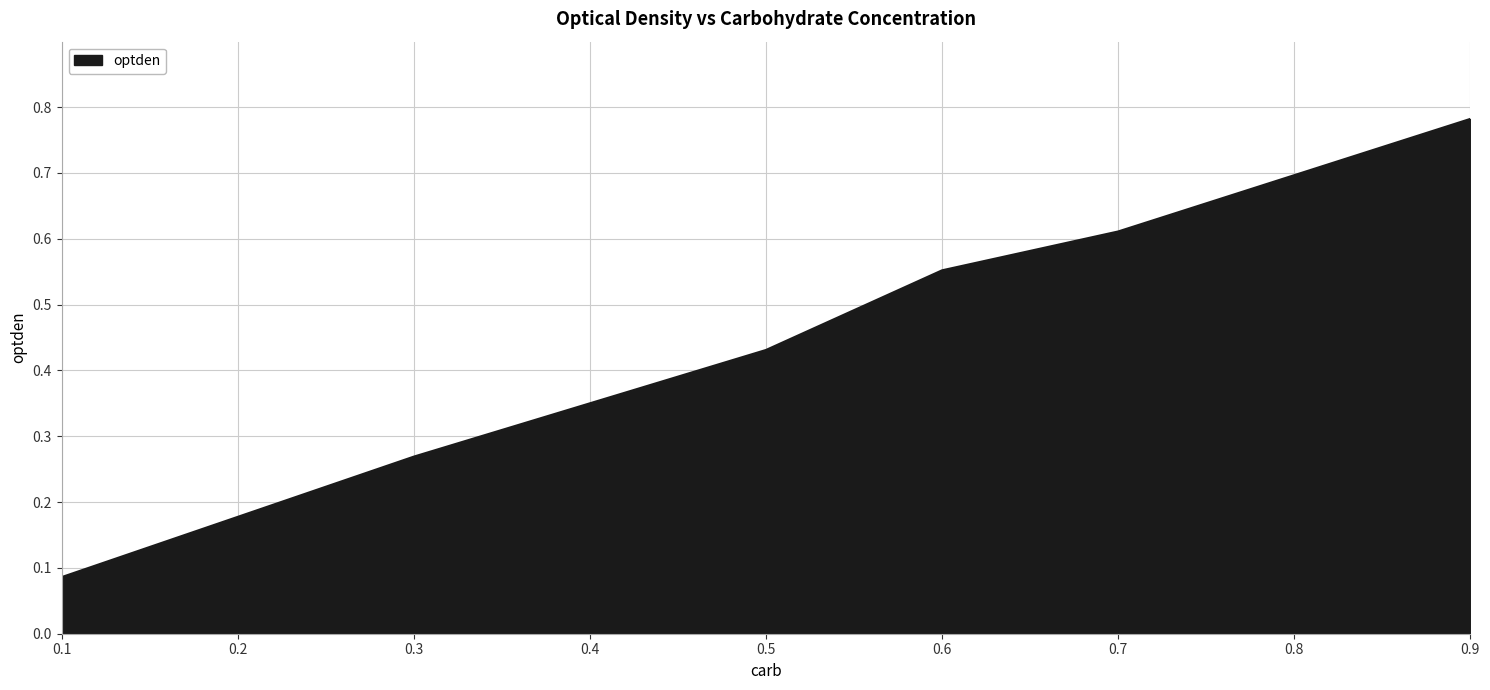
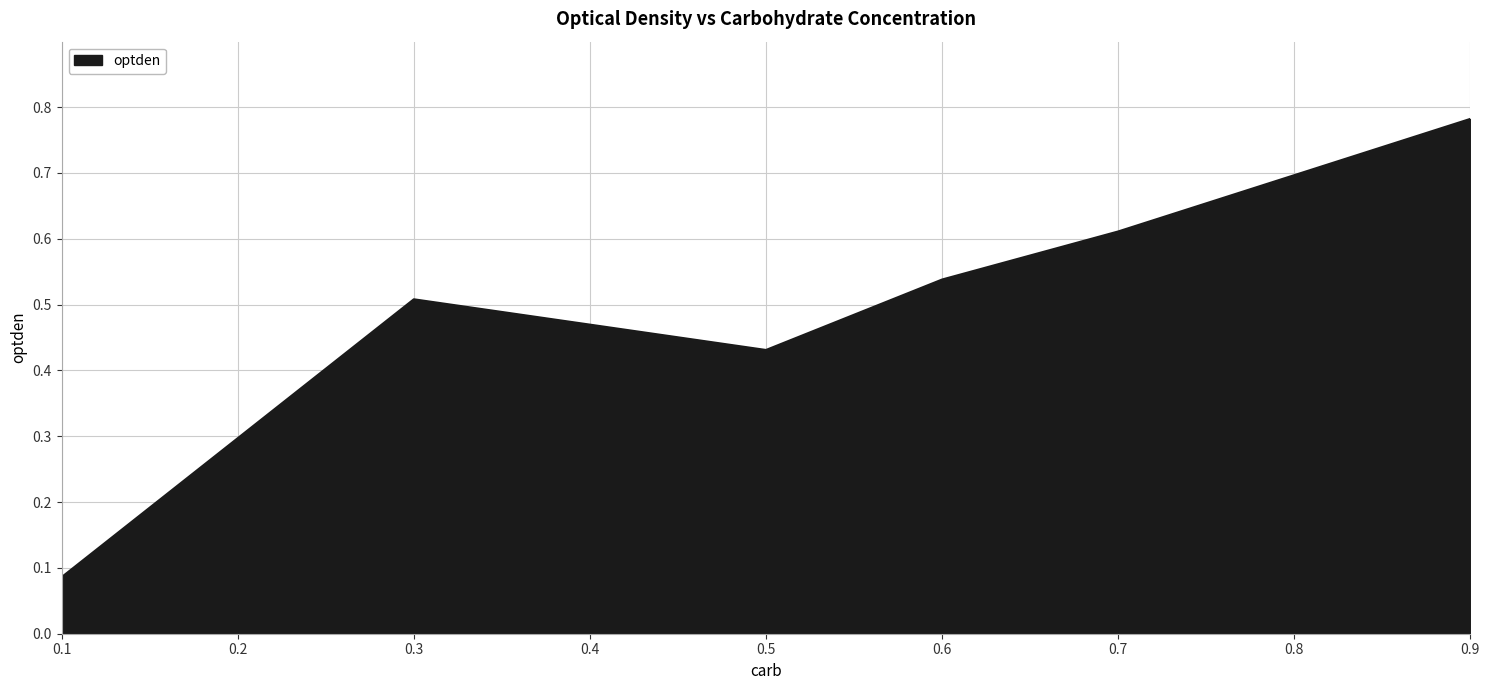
0.3: 0.27 -> 0.51
0.6: 0.55 -> 0.54
